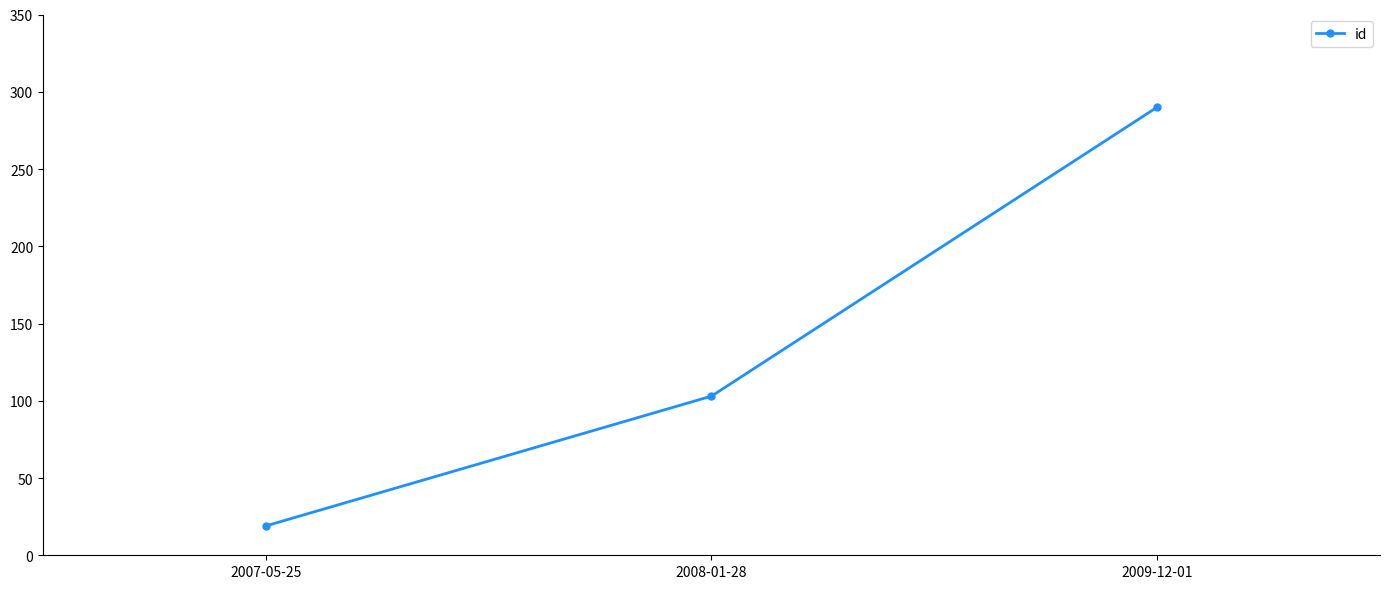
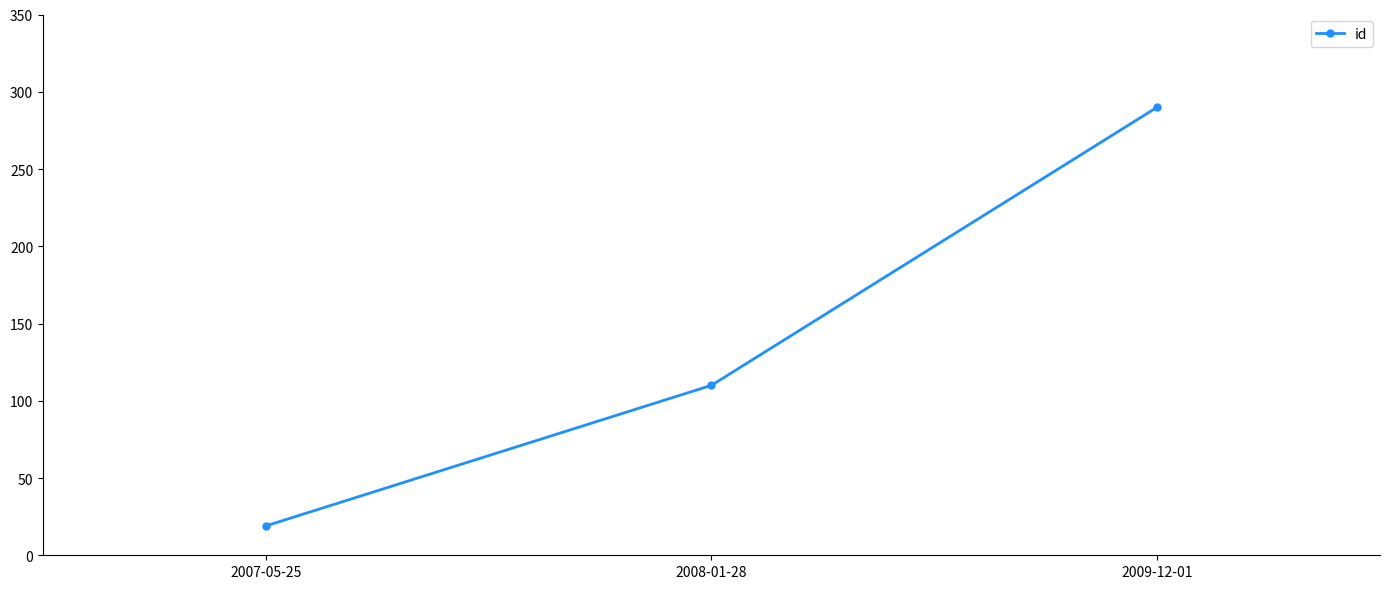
2008-01-28: 103 -> 110
